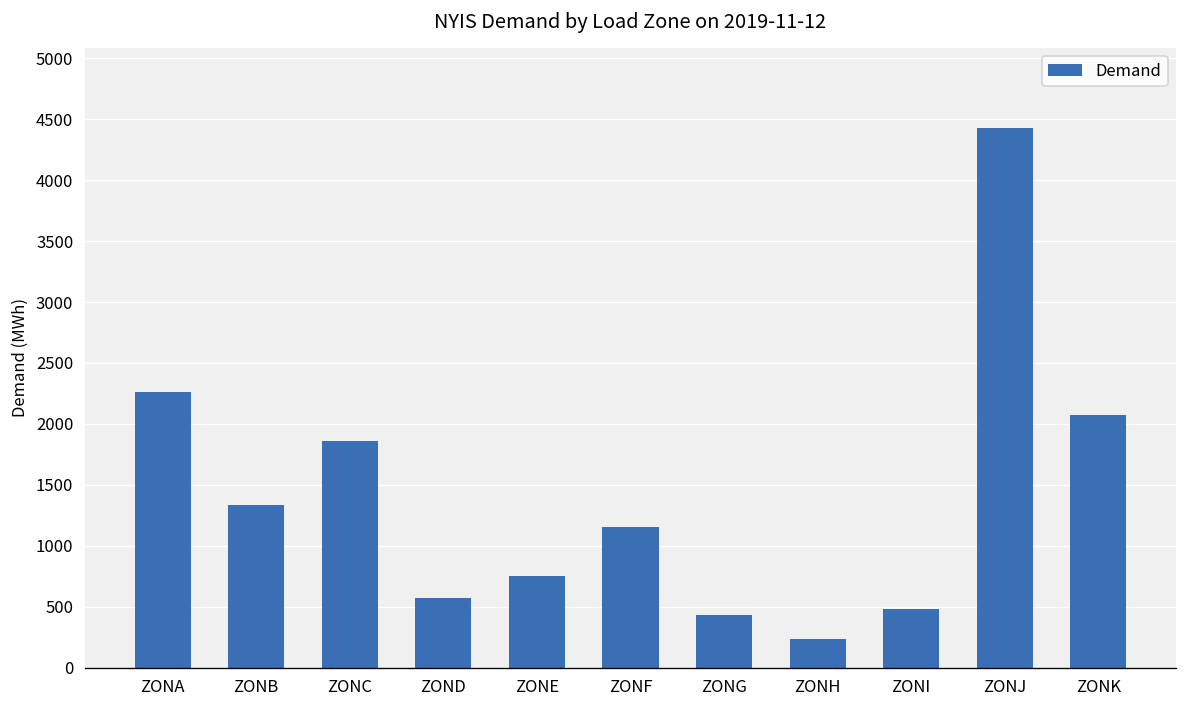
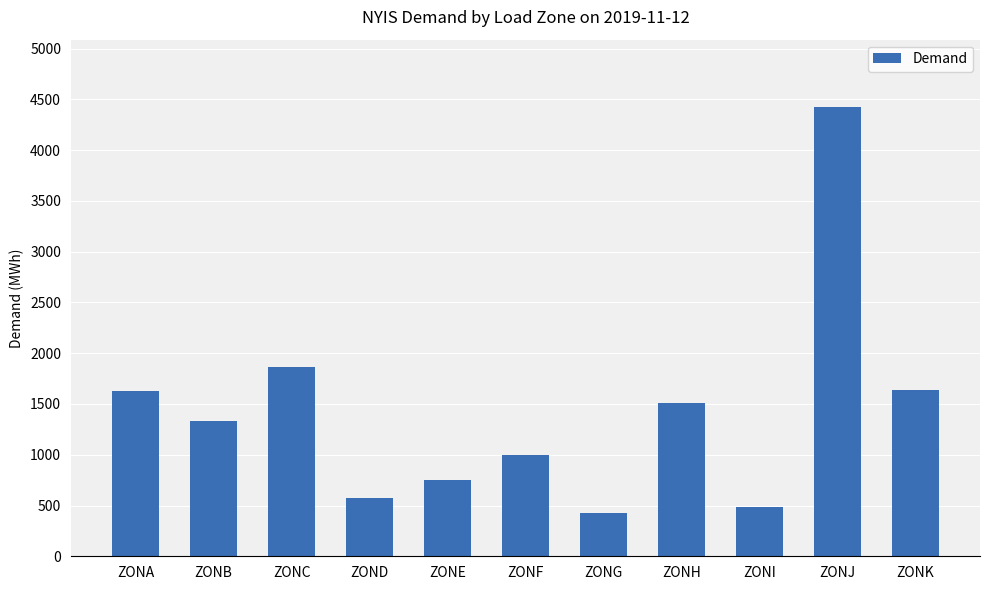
ZONA: 2260 -> 1630
ZONF: 1150 -> 1000
ZONH: 240 -> 1510
ZONK: 2070 -> 1640
